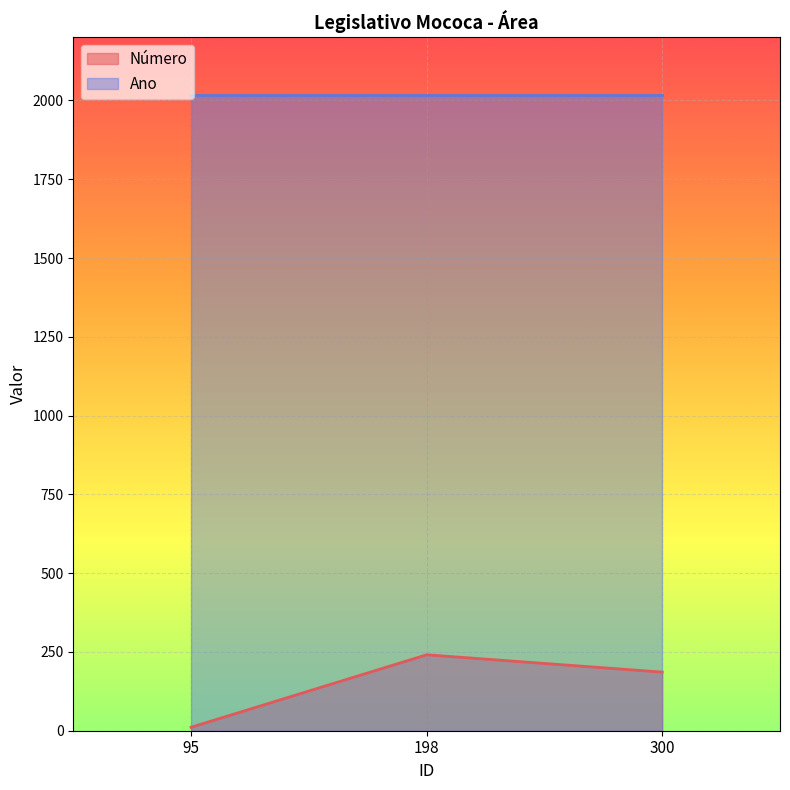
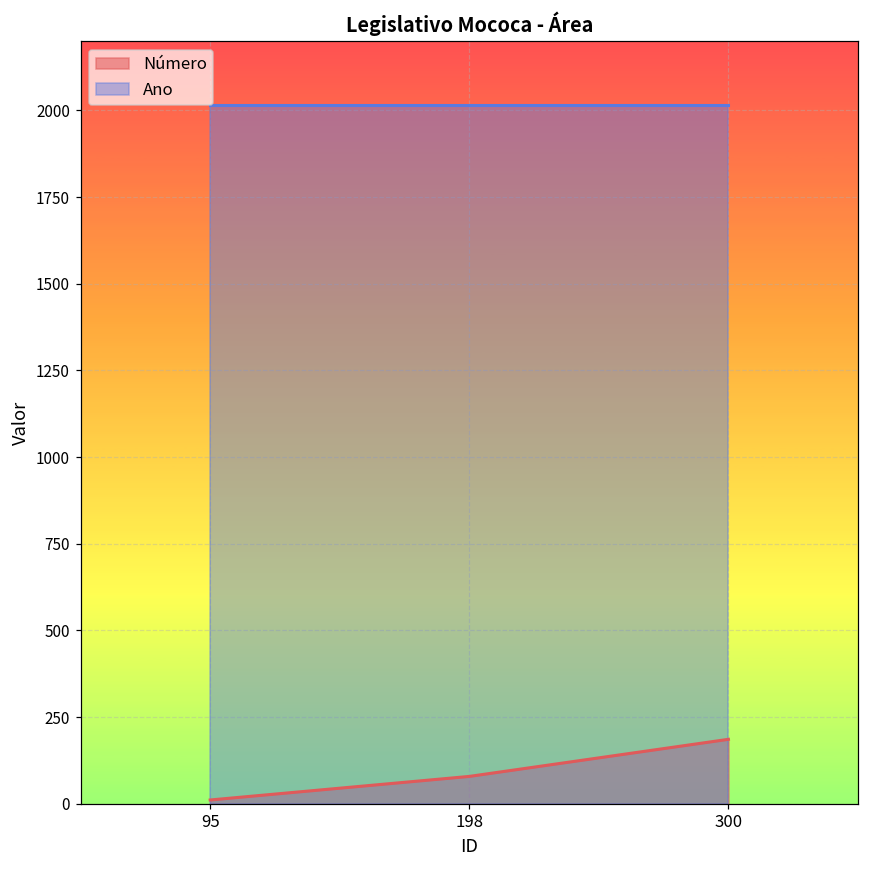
Número, 198: 240 -> 80
